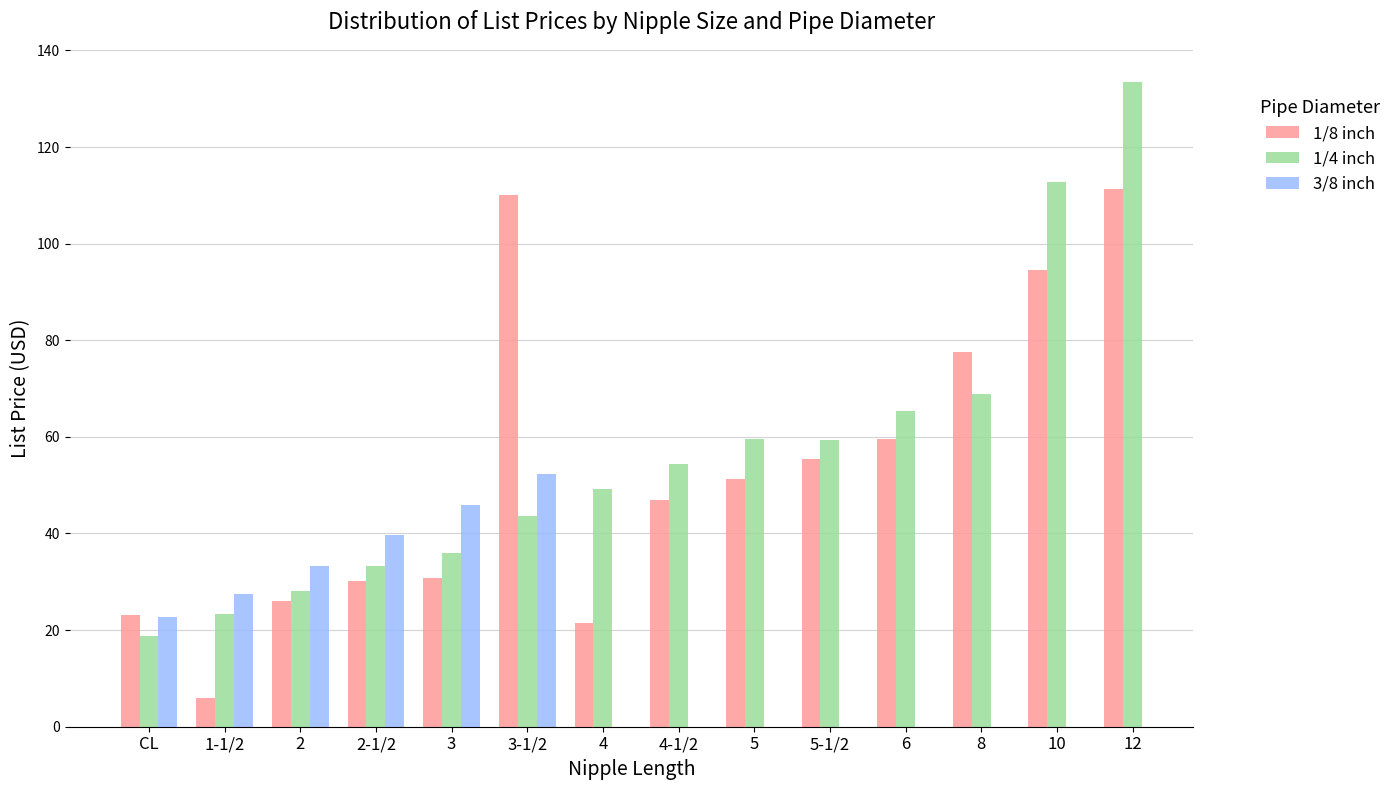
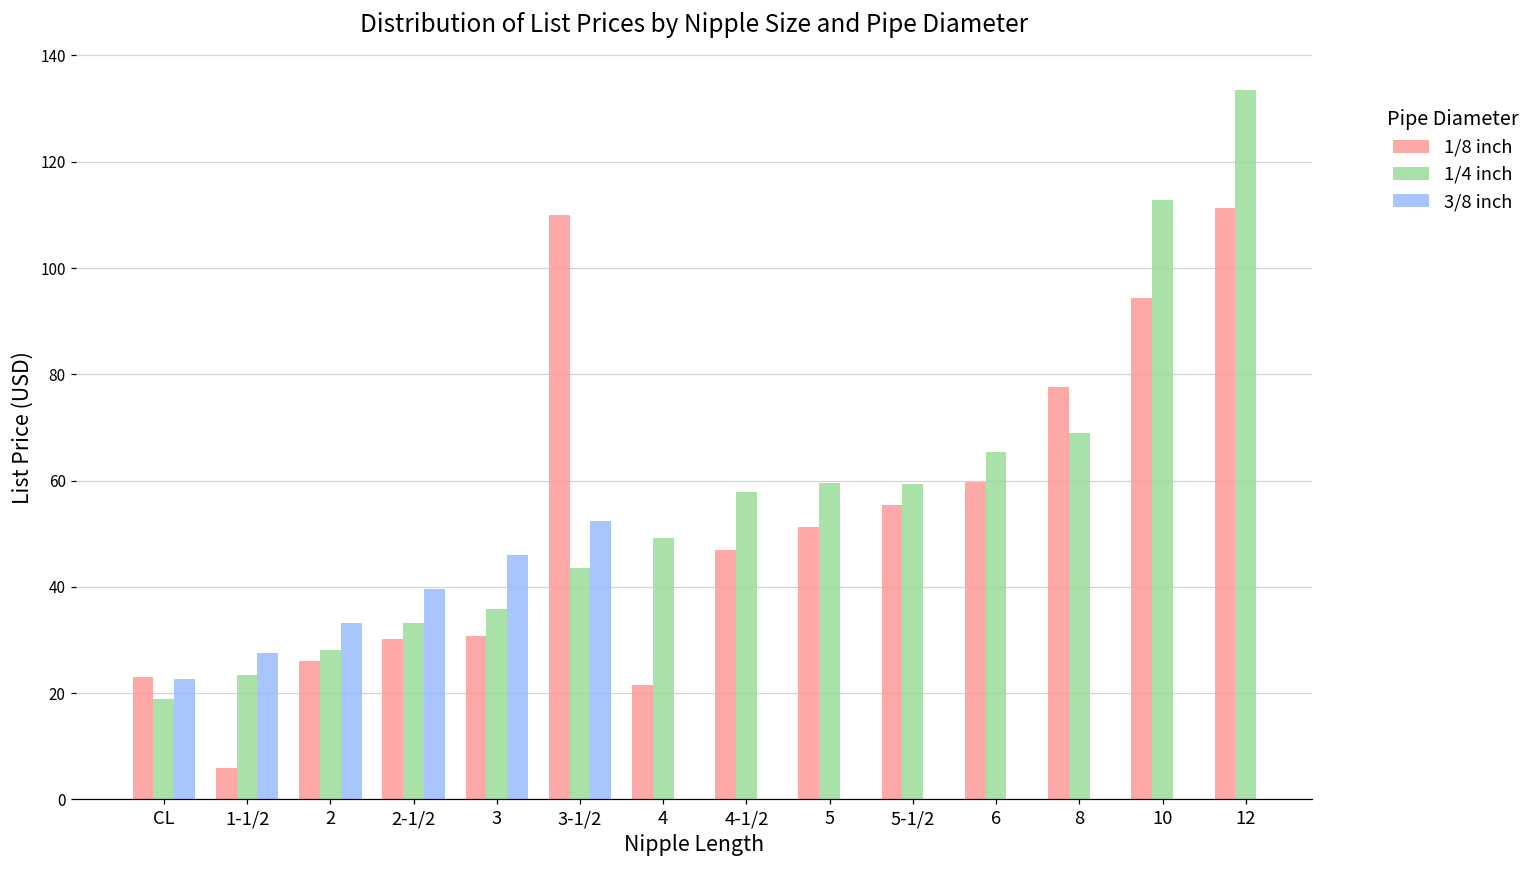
1/4 inch, 4-1/2: 54 -> 58
